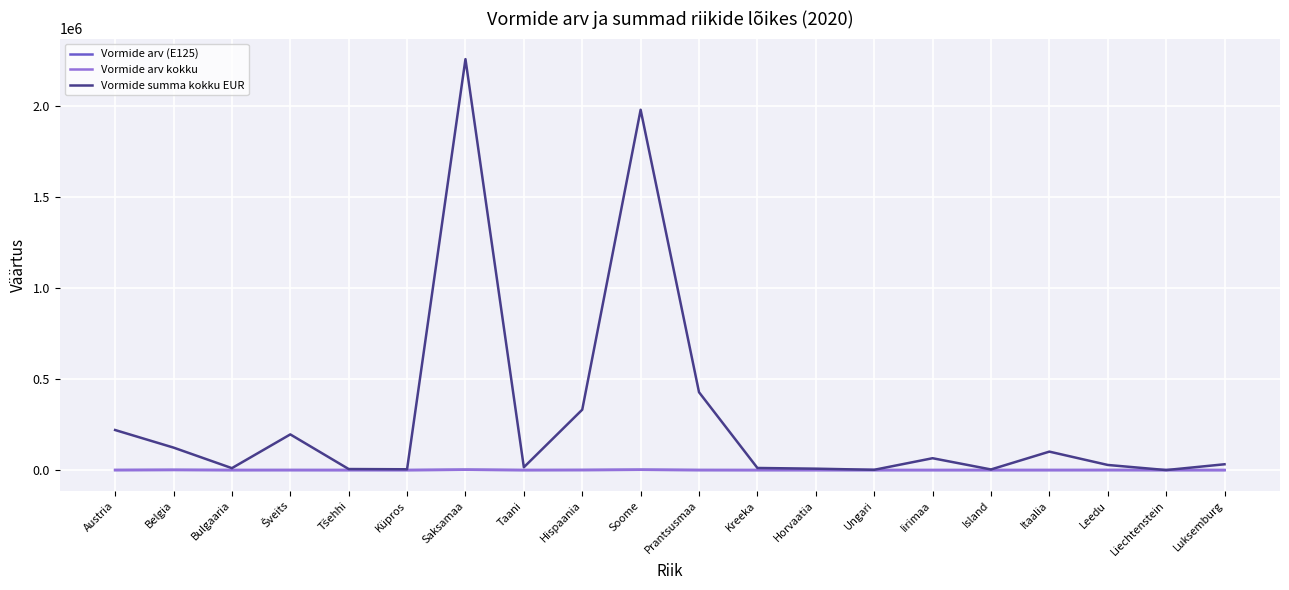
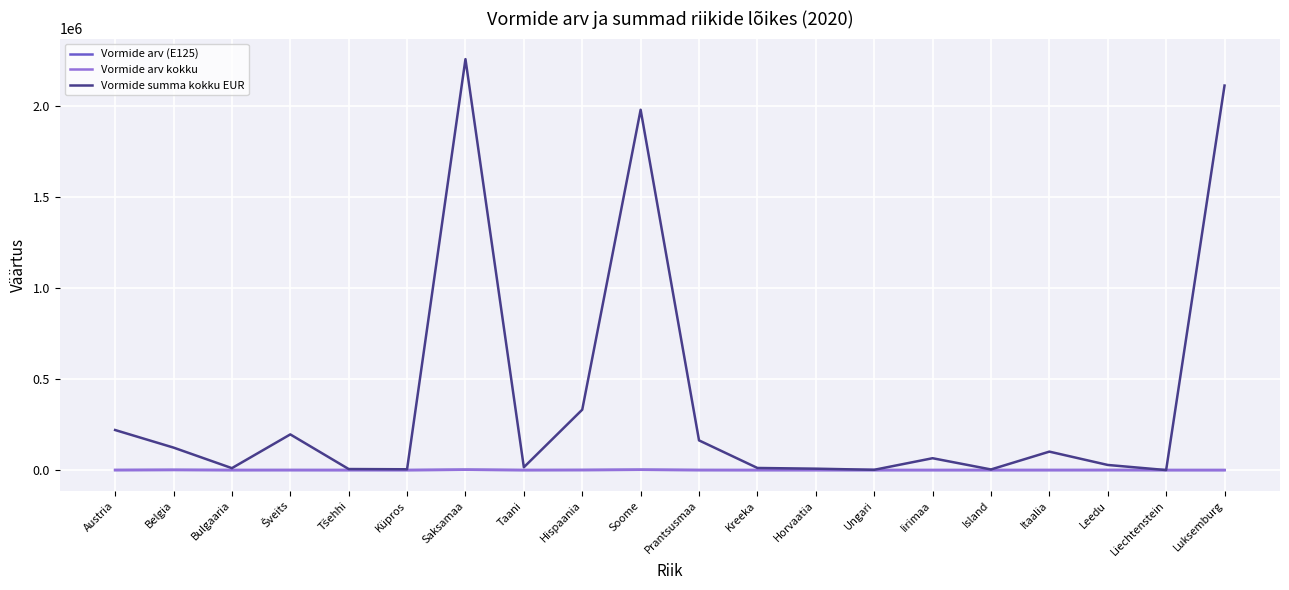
Vormide summa kokku EUR, Prantsusmaa: 430000 -> 160000
Vormide summa kokku EUR, Luksemburg: 30000 -> 2110000
